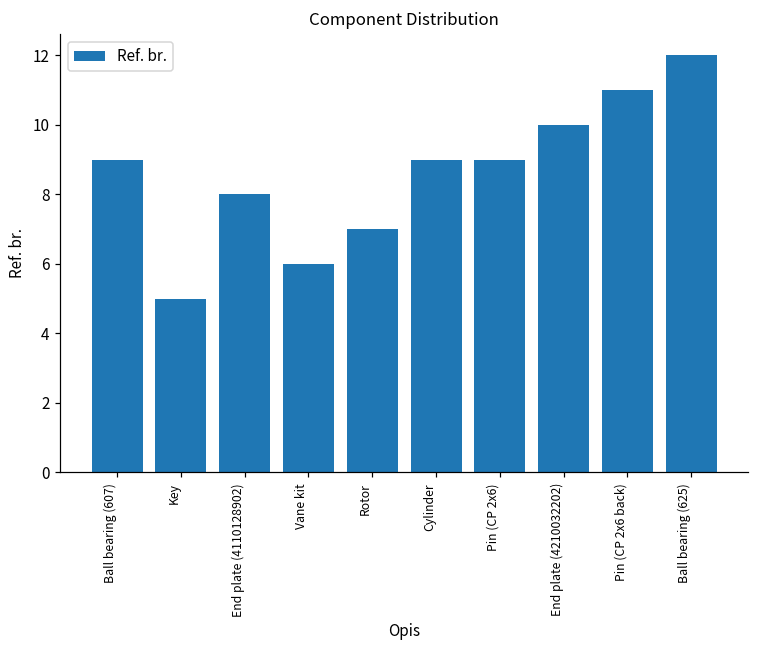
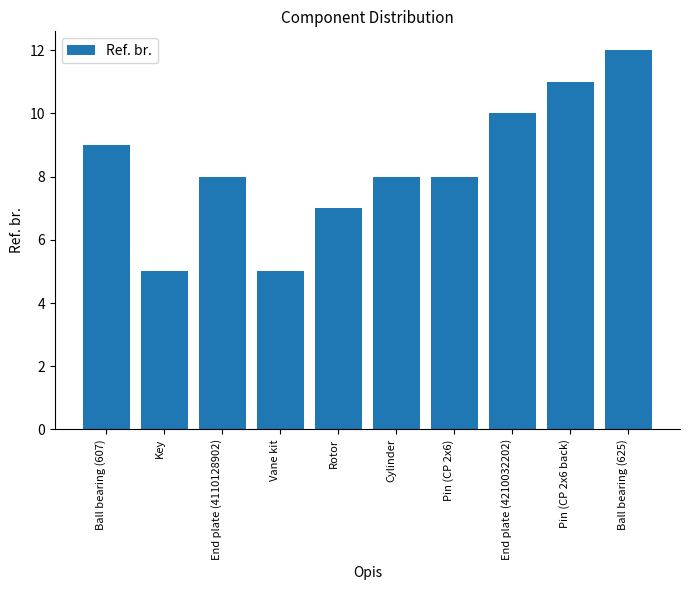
Vane kit: 6 -> 5
Cylinder: 9 -> 8
Pin (CP 2x6): 9 -> 8
